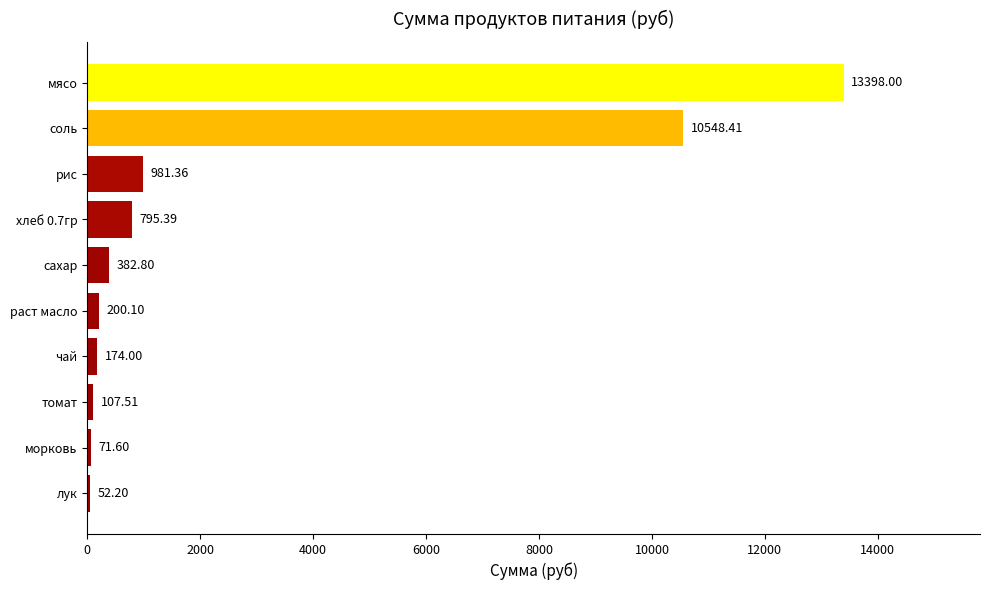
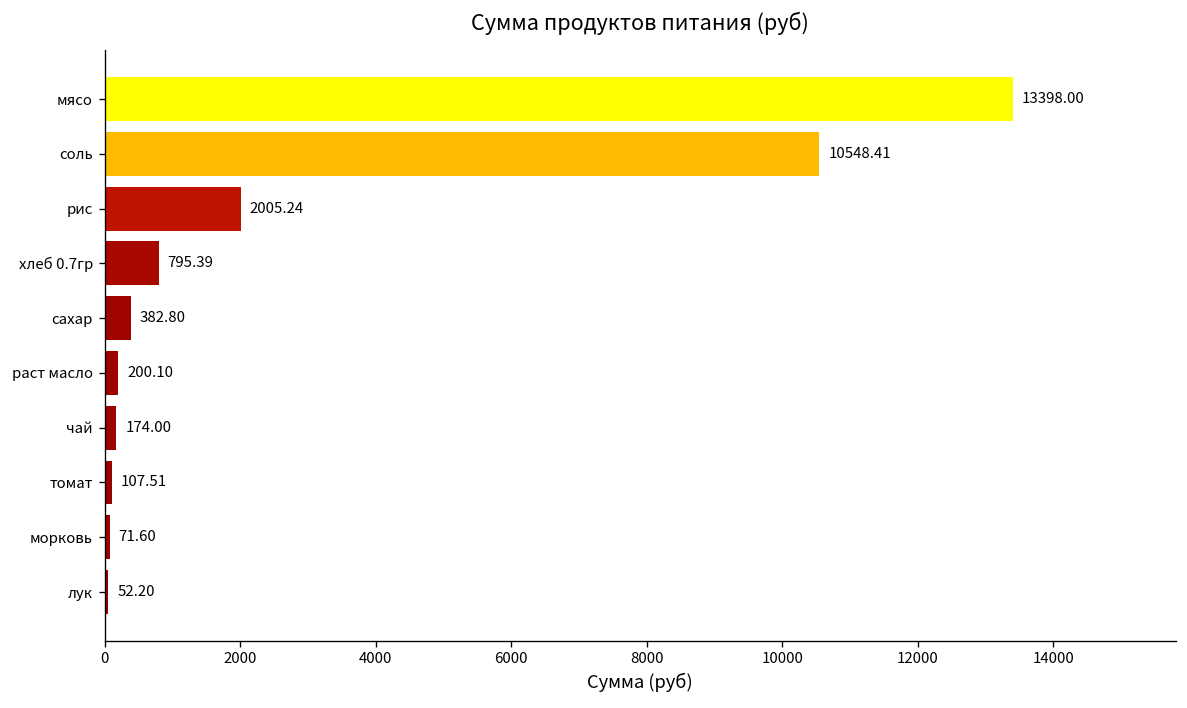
рис: 981.36 -> 2005.24
